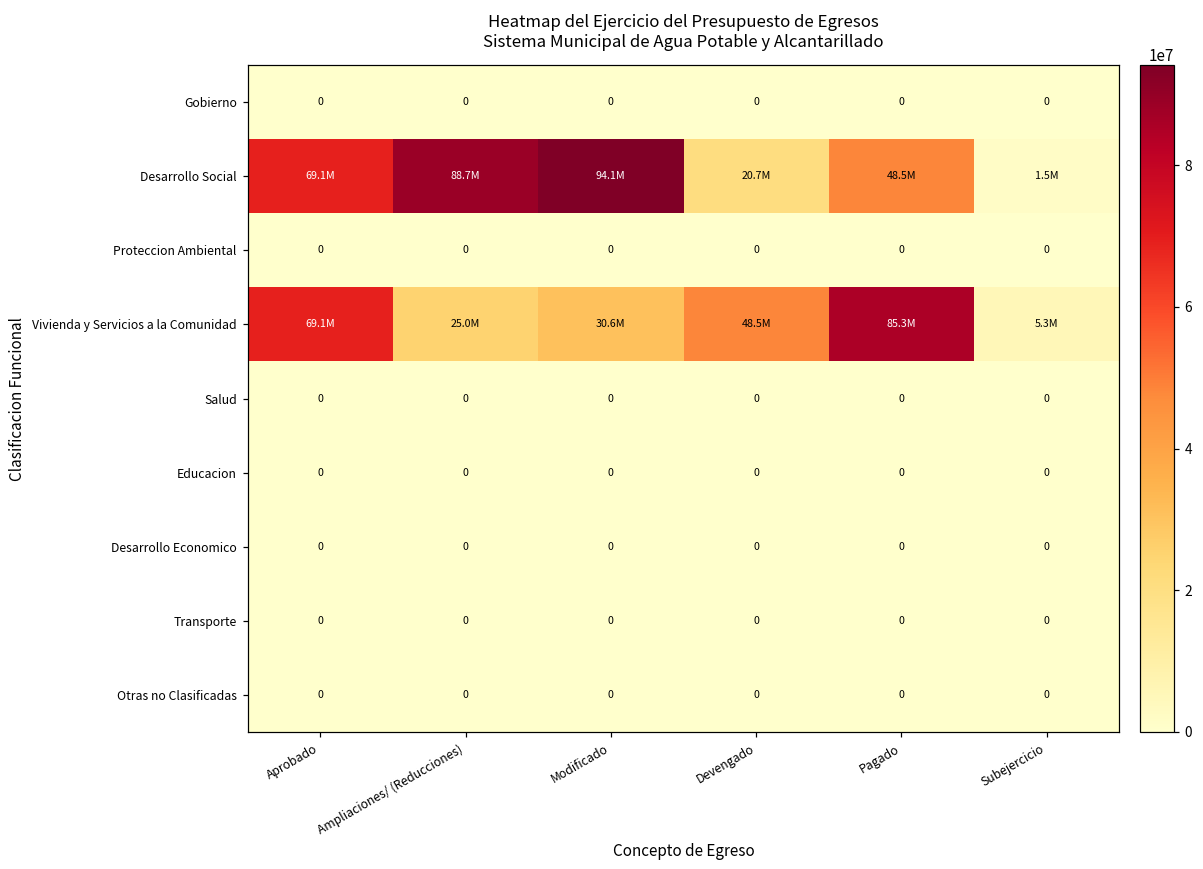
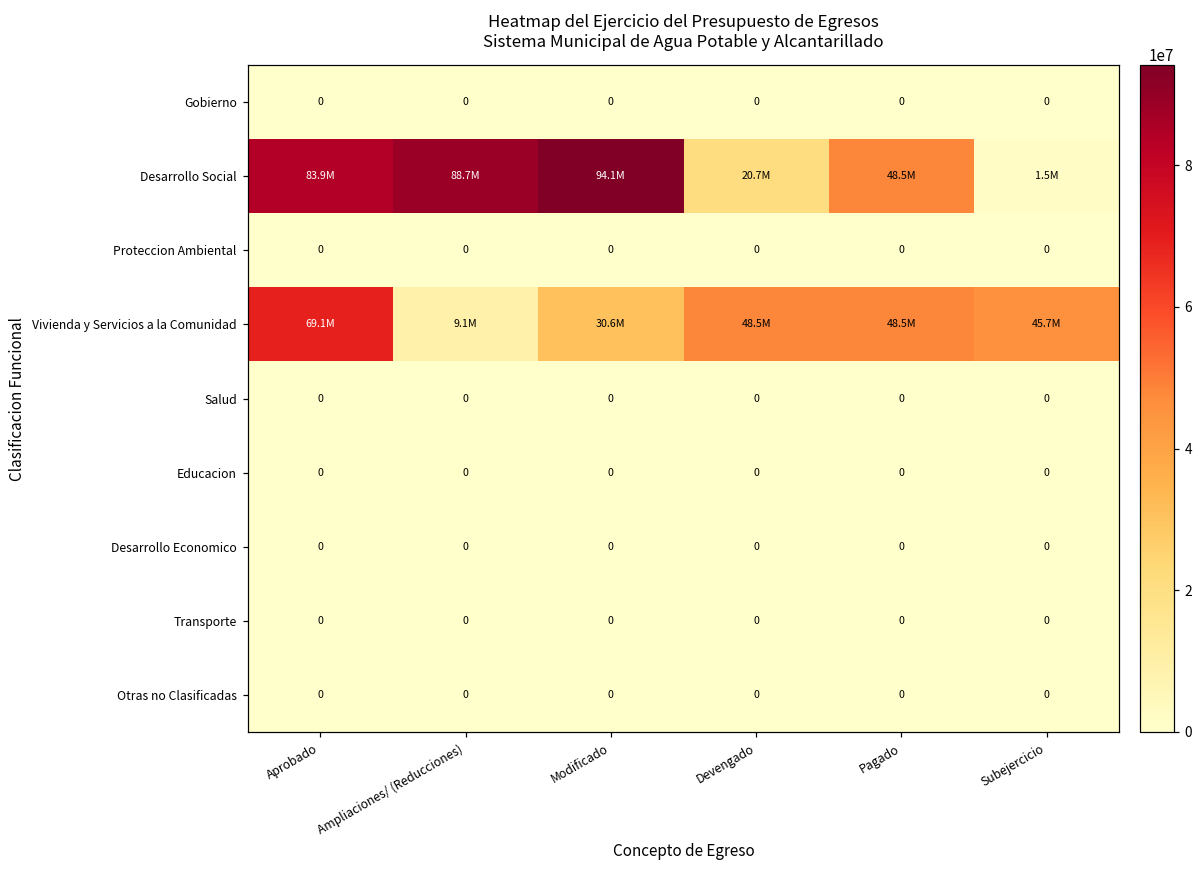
Desarrollo Social, Aprobado: 69.1M -> 83.9M
Vivienda y Servicios a la Comunidad, Ampliaciones/ (Reducciones): 25.0M -> 9.1M
Vivienda y Servicios a la Comunidad, Pagado: 85.3M -> 48.5M
Vivienda y Servicios a la Comunidad, Subejercicio: 5.3M -> 45.7M
